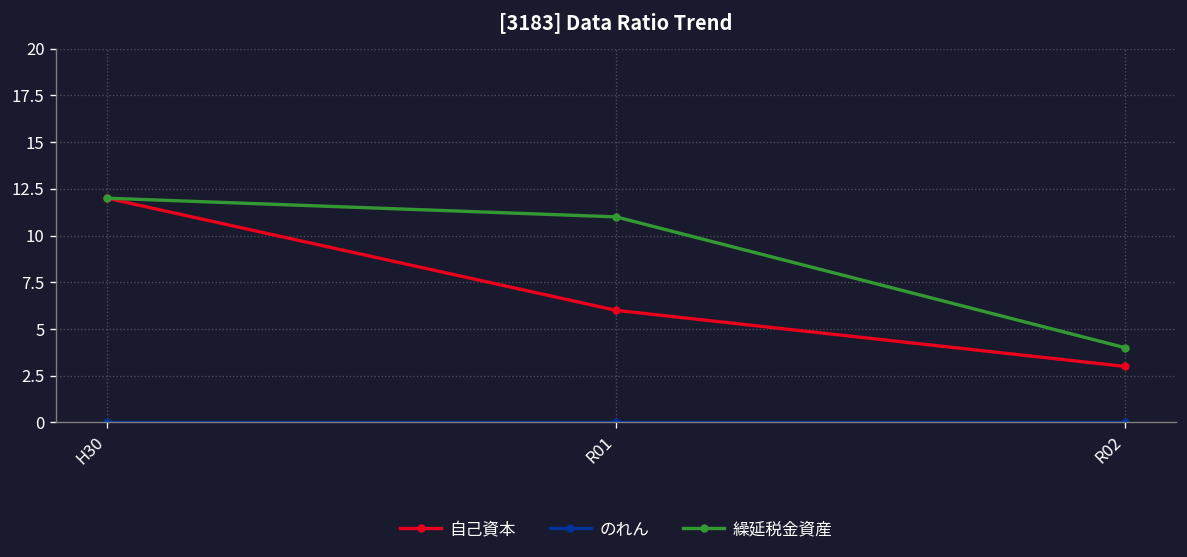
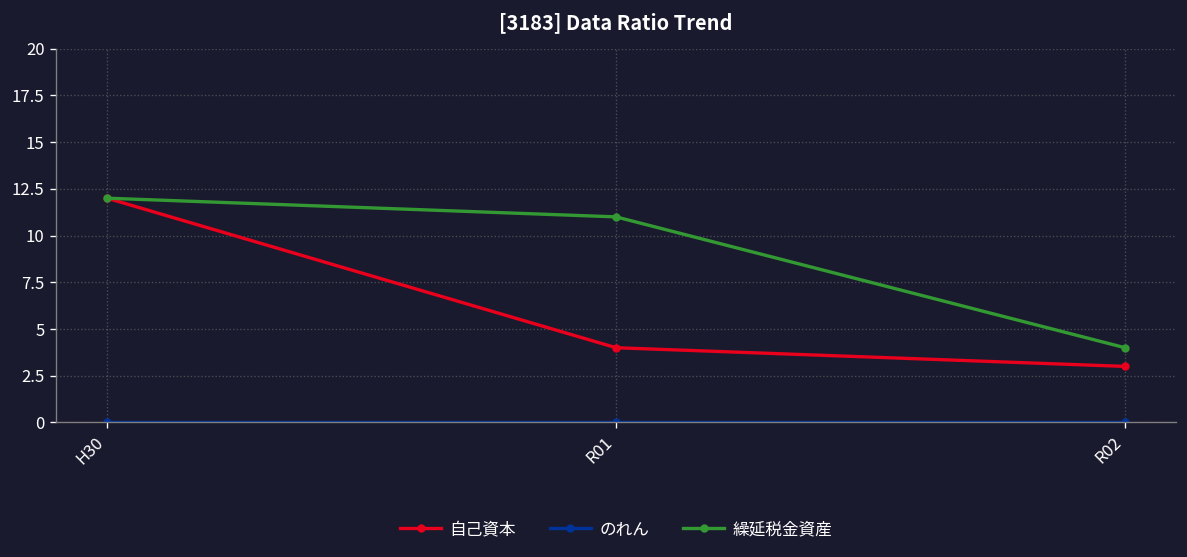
自己資本, R01: 6 -> 4
